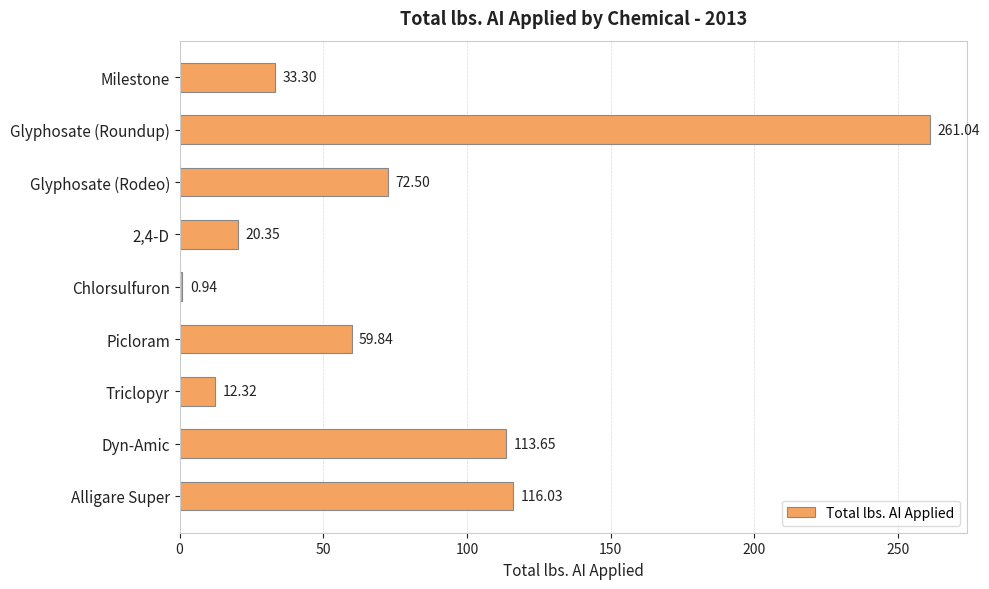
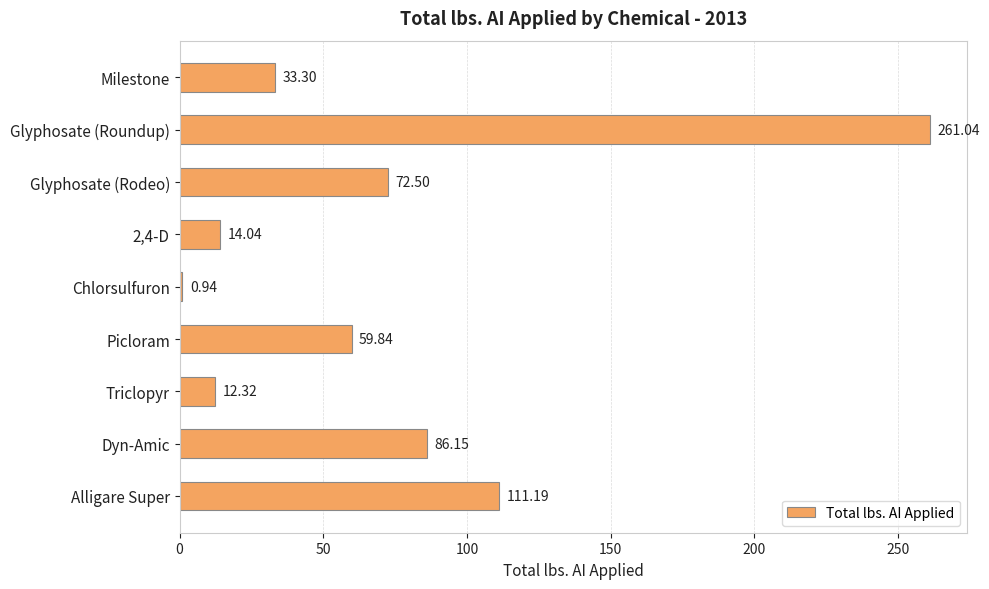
2,4-D: 20.35 -> 14.04
Dyn-Amic: 113.65 -> 86.15
Alligare Super: 116.03 -> 111.19
